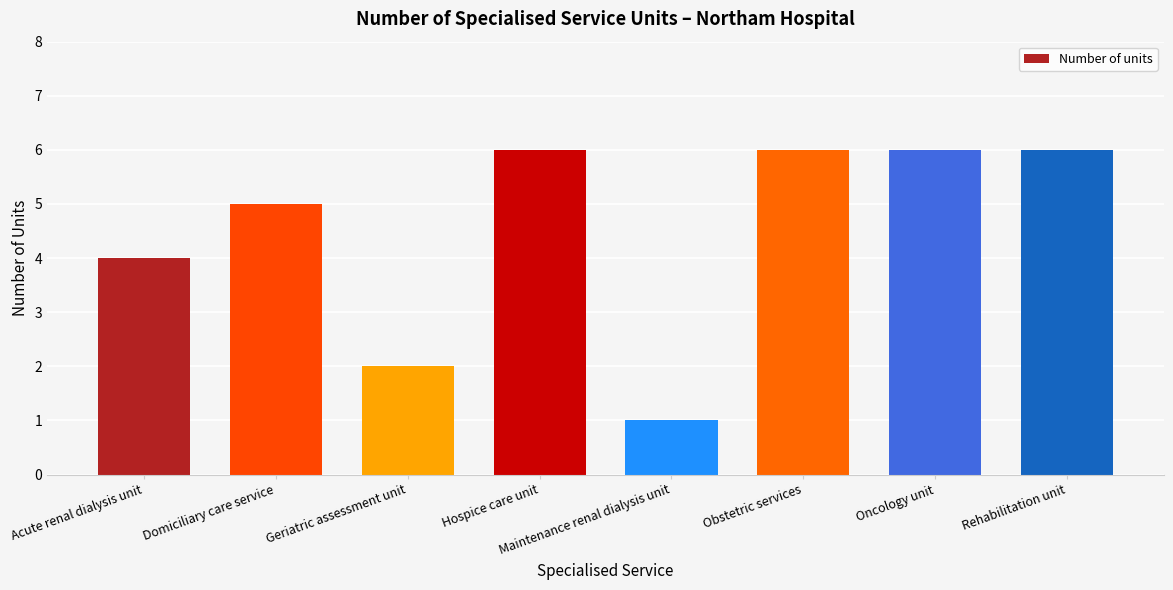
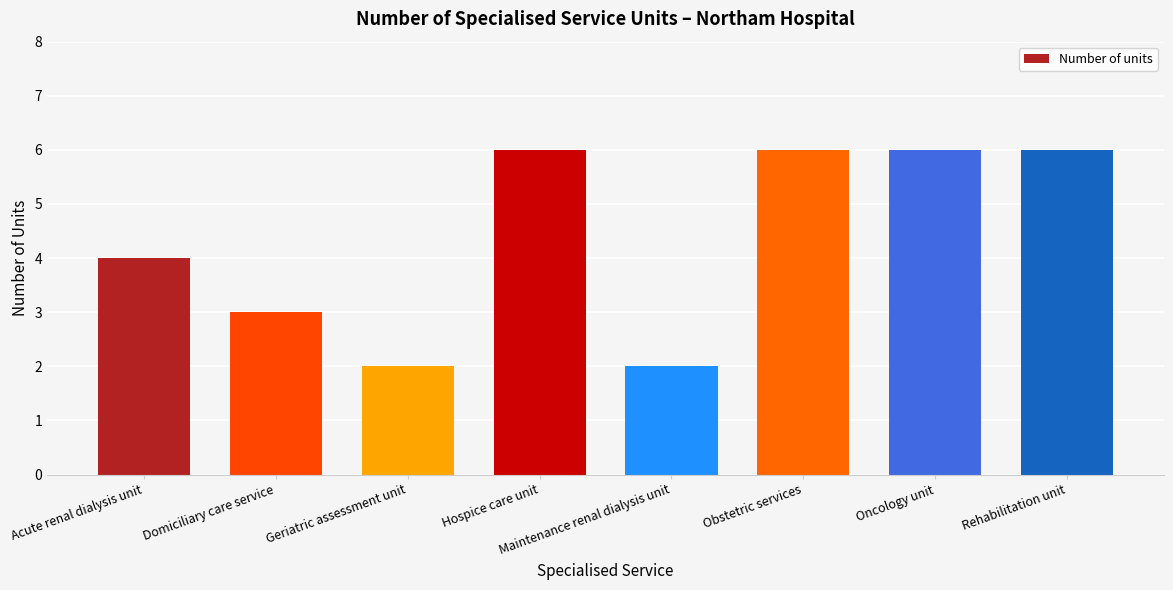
Domiciliary care service: 5 -> 3
Maintenance renal dialysis unit: 1 -> 2
